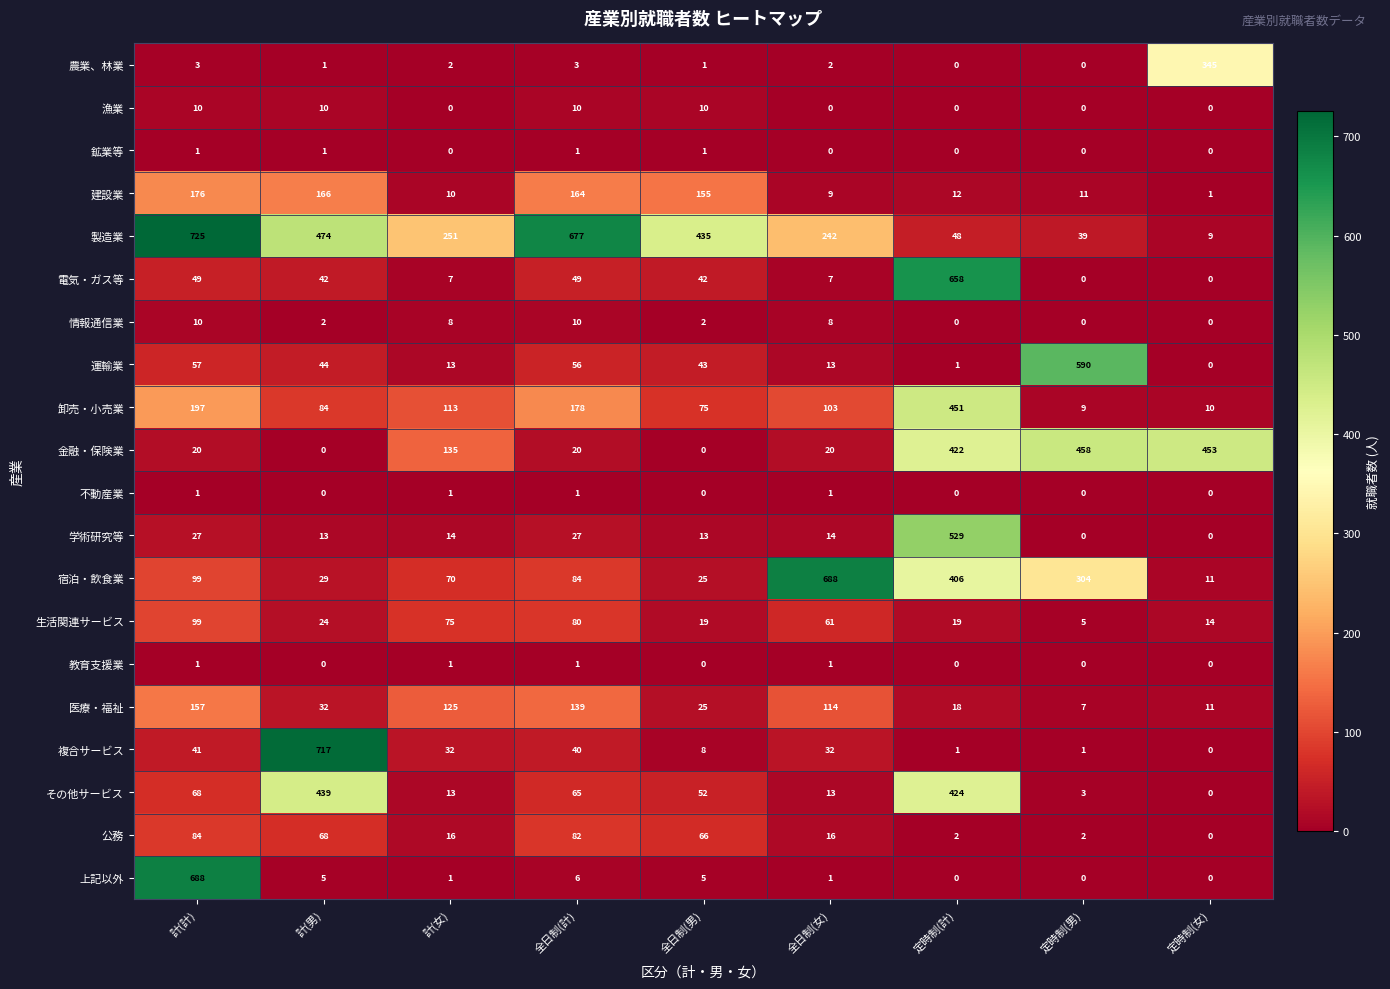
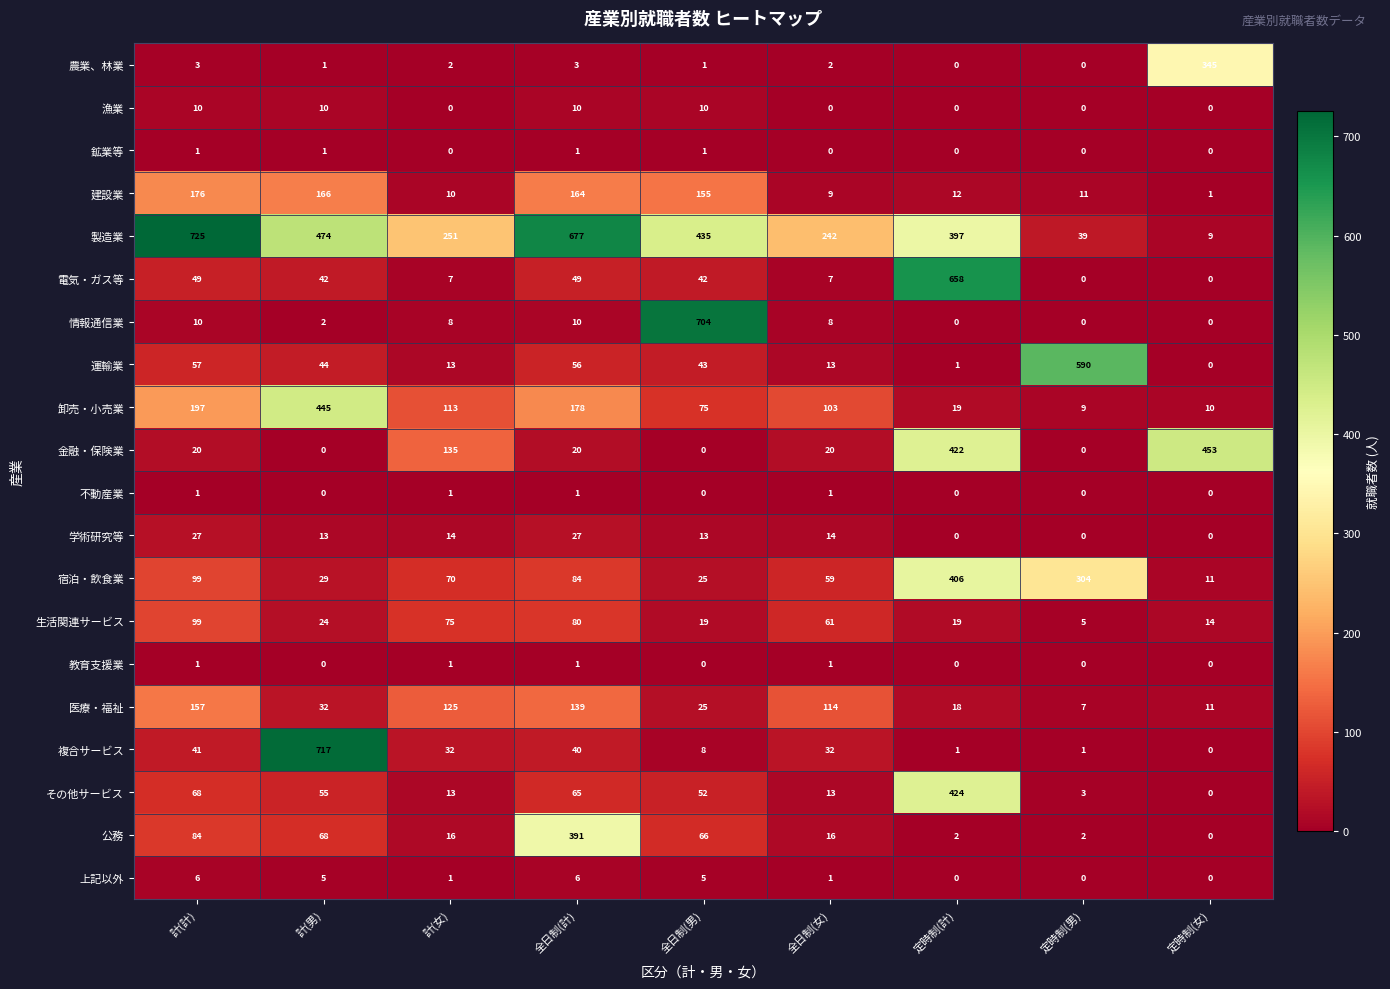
製造業, 定時制(計): 48 -> 397
情報通信業, 全日制(男): 2 -> 704
卸売・小売業, 計(男): 84 -> 445
卸売・小売業, 定時制(計): 451 -> 19
金融・保険業, 定時制(男): 458 -> 0
学術研究等, 定時制(計): 529 -> 0
宿泊・飲食業, 全日制(女): 688 -> 59
その他サービス, 計(男): 439 -> 55
公務, 全日制(計): 82 -> 391
上記以外, 計(計): 688 -> 6
